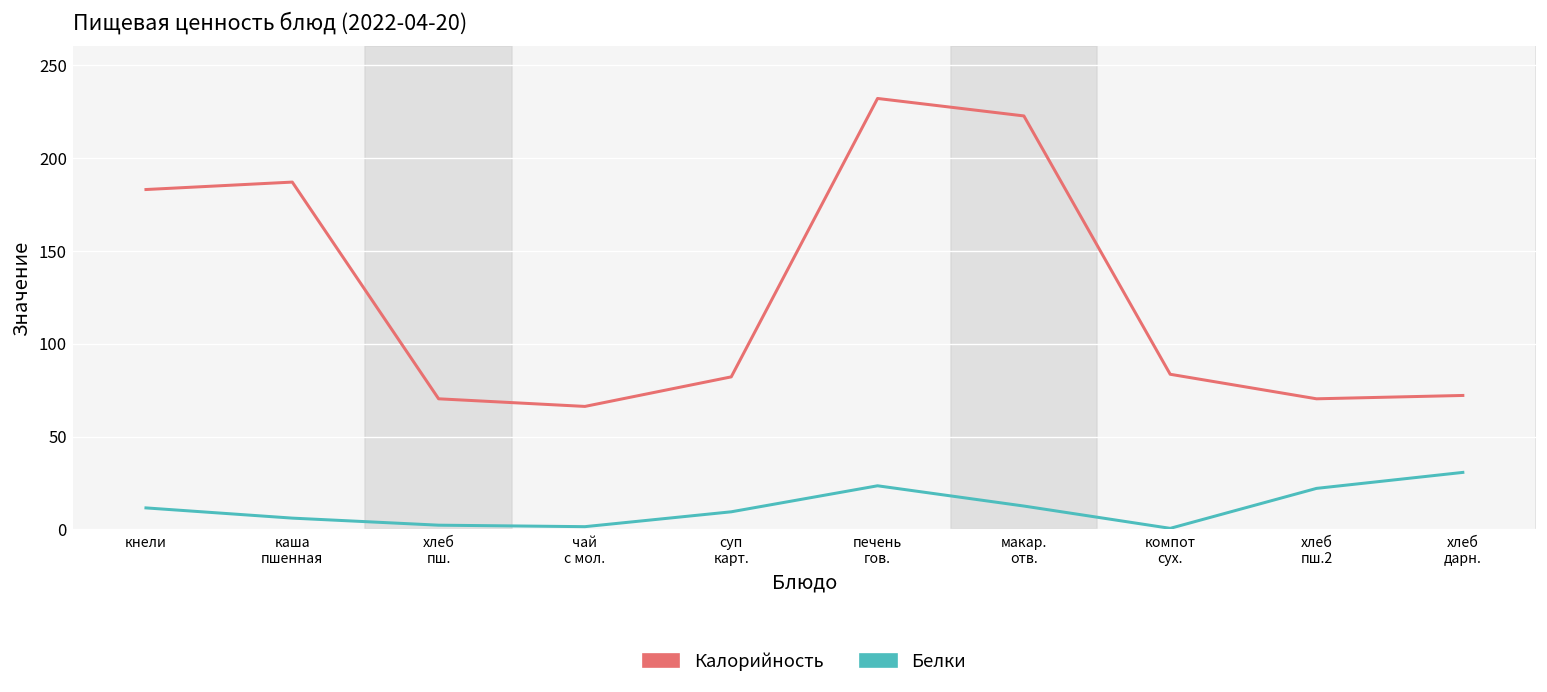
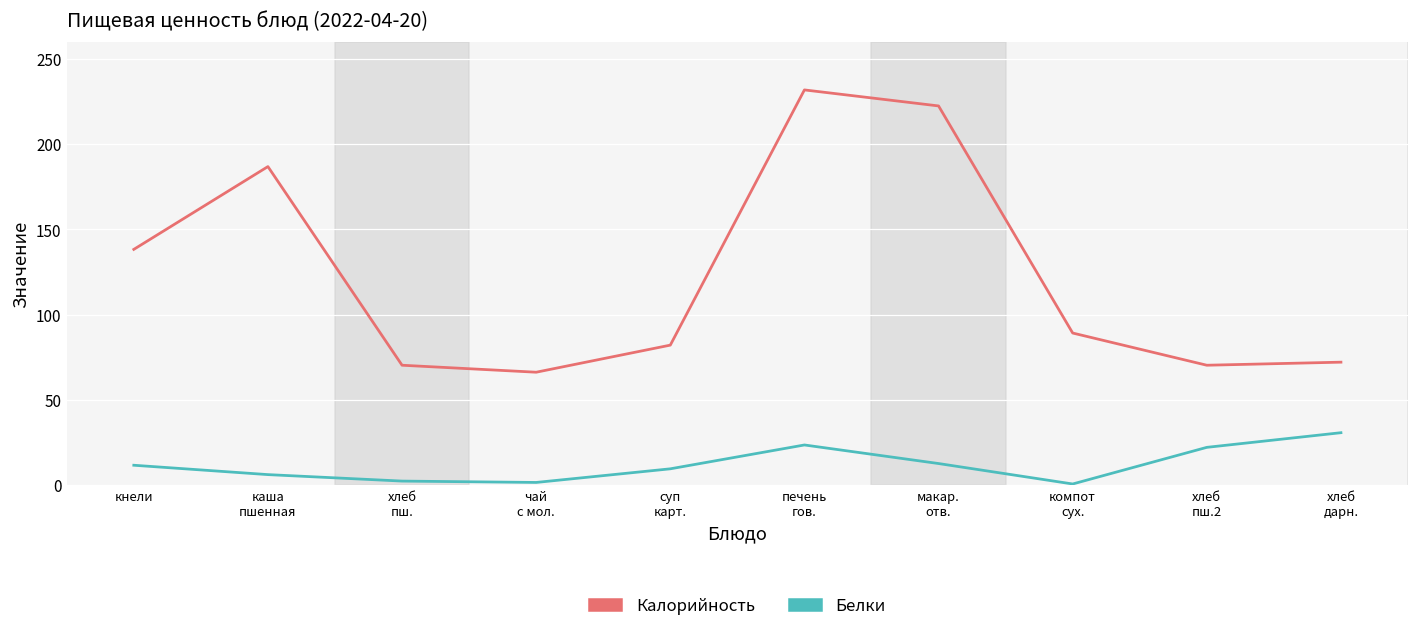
Калорийность, кнели: 183 -> 138
Калорийность, компот сух.: 84 -> 89
